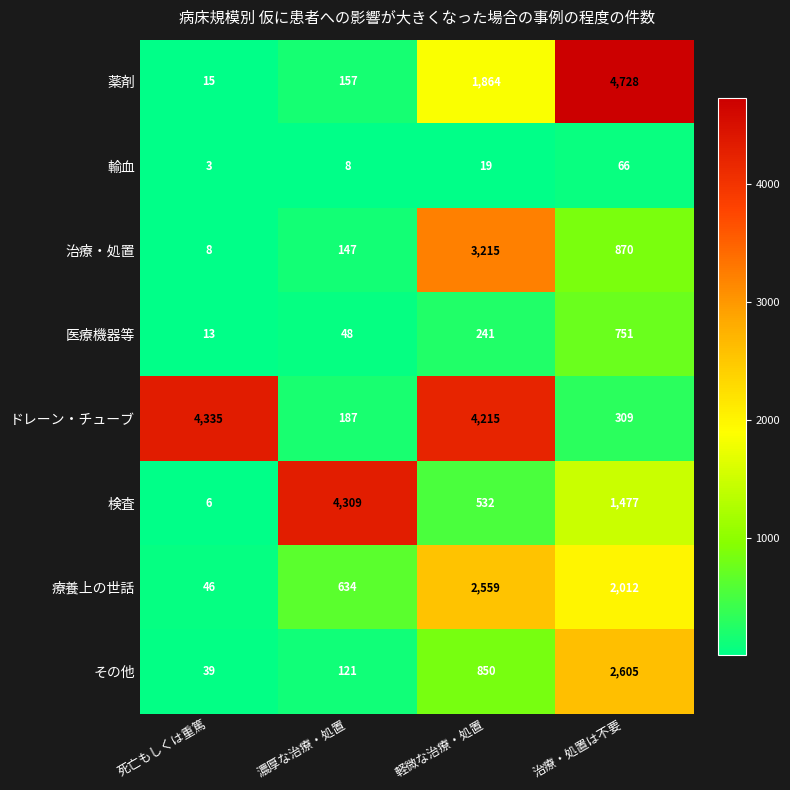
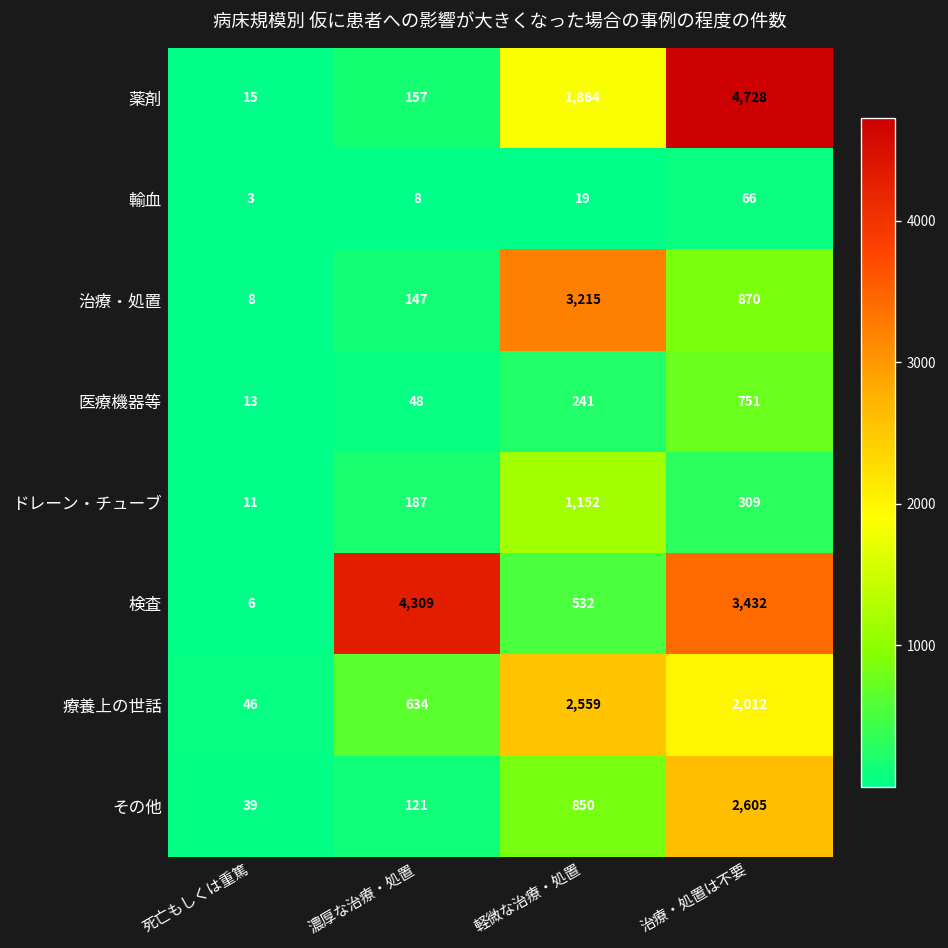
ドレーン・チューブ, 死亡もしくは重篤: 4,335 -> 11
ドレーン・チューブ, 軽微な治療・処置: 4,215 -> 1,152
検査, 治療・処置は不要: 1,477 -> 3,432
